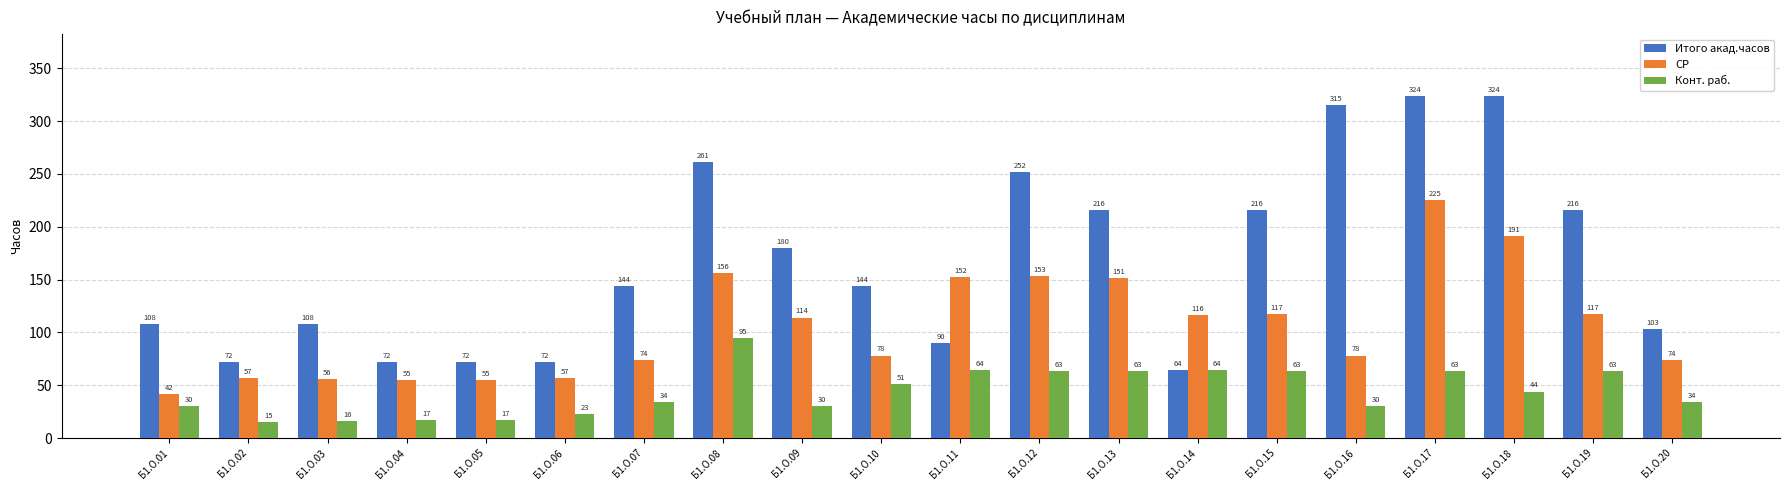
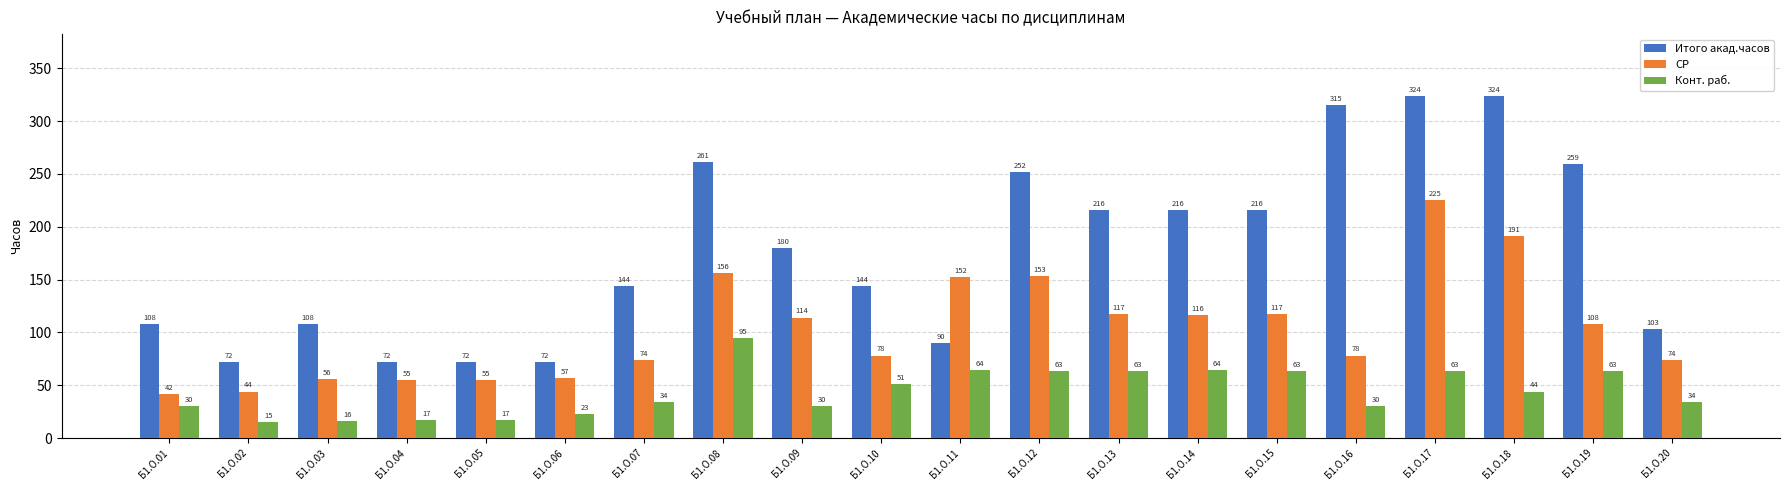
СР, Б1.О.02: 57 -> 44
СР, Б1.О.13: 151 -> 117
Итого акад.часов, Б1.О.14: 64 -> 216
Итого акад.часов, Б1.О.19: 216 -> 259
СР, Б1.О.19: 117 -> 108
